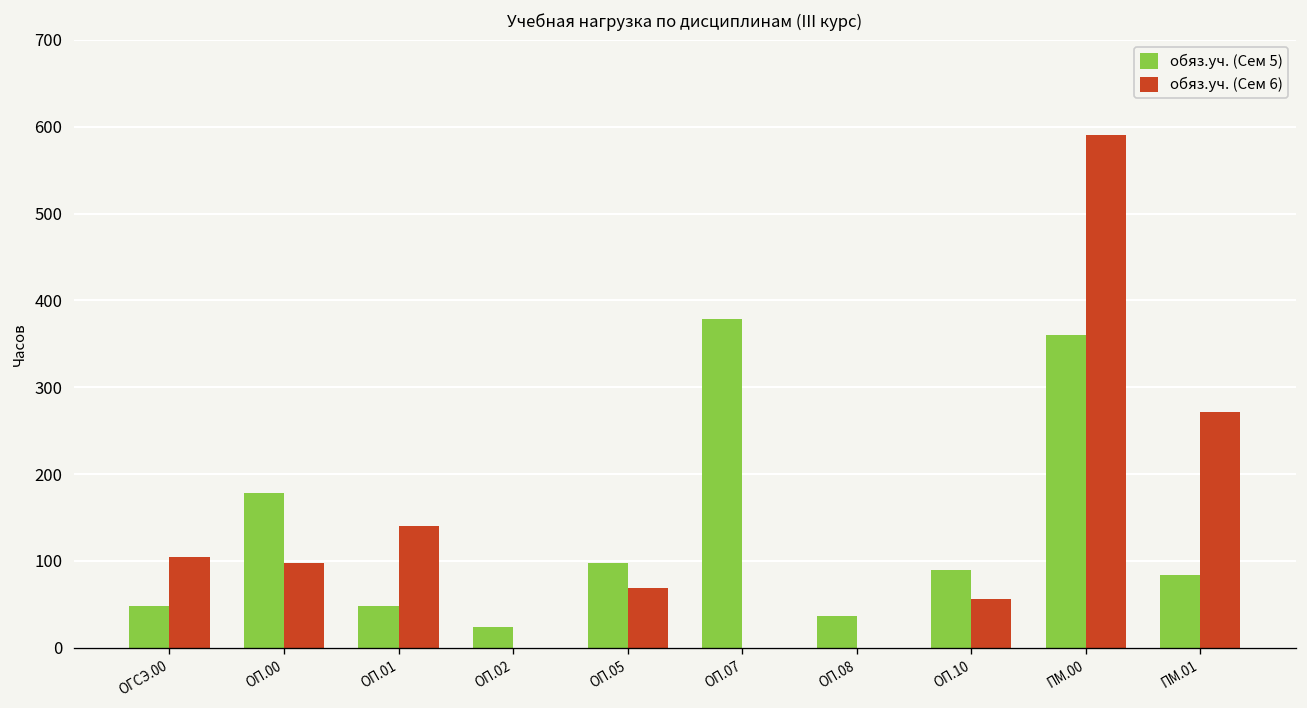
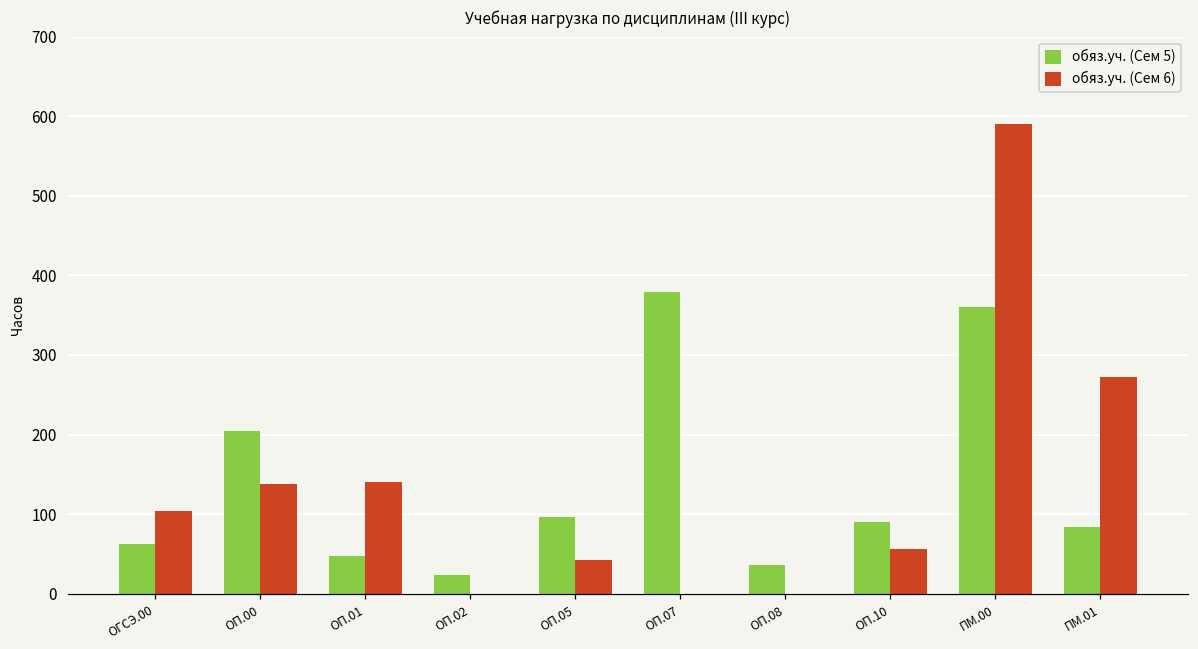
обяз.уч. (Сем 5), ОГСЭ.00: 50 -> 60
обяз.уч. (Сем 5), ОП.00: 180 -> 200
обяз.уч. (Сем 6), ОП.00: 100 -> 140
обяз.уч. (Сем 6), ОП.05: 70 -> 40
